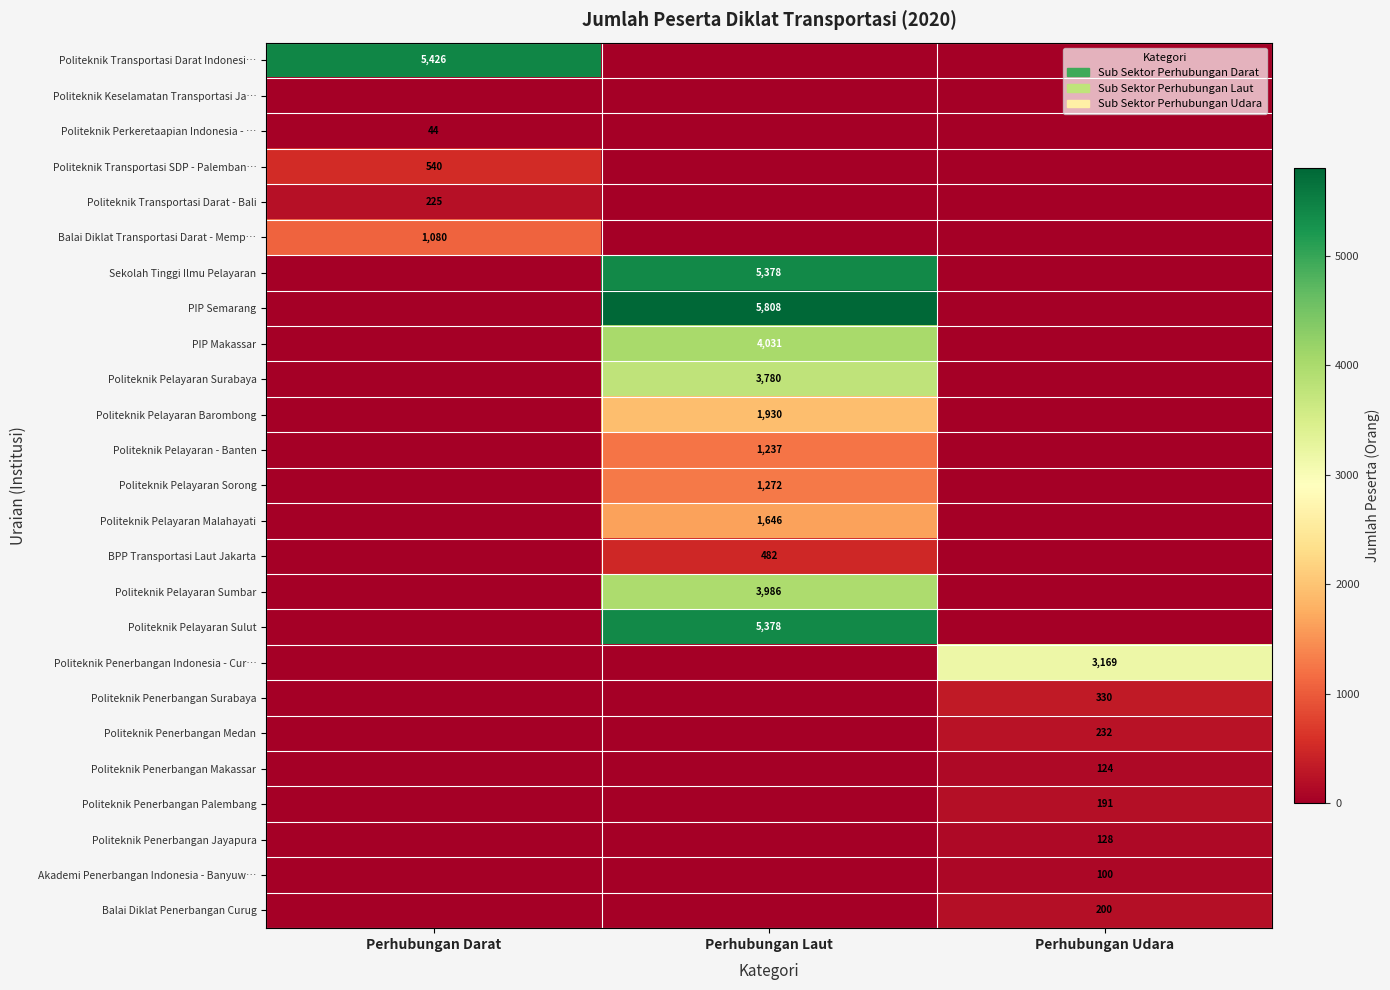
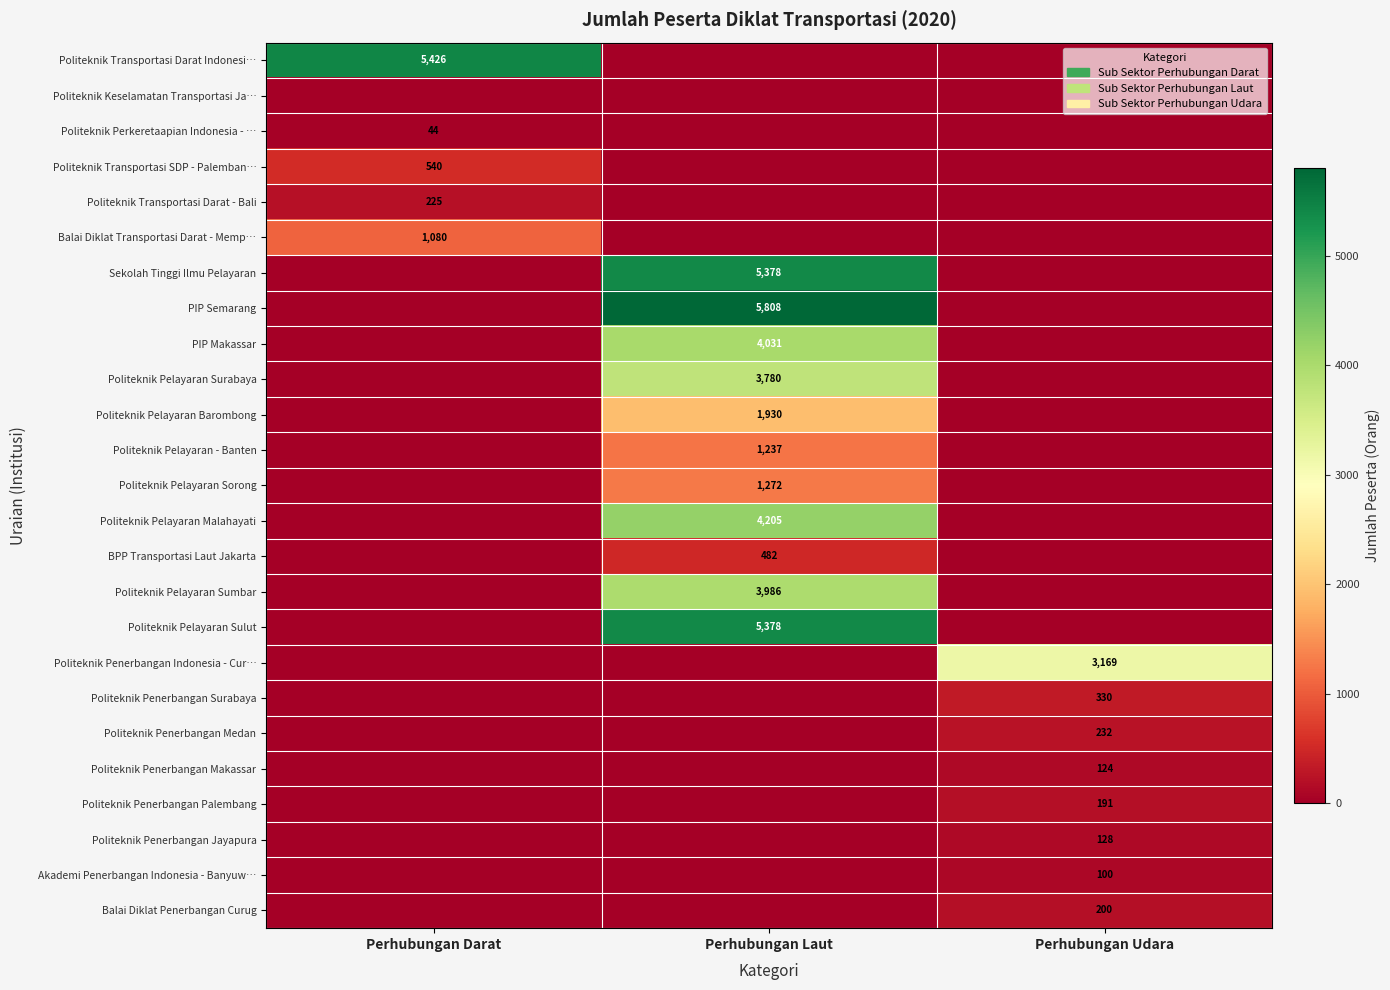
Politeknik Pelayaran Malahayati, Perhubungan Laut: 1,646 -> 4,205
